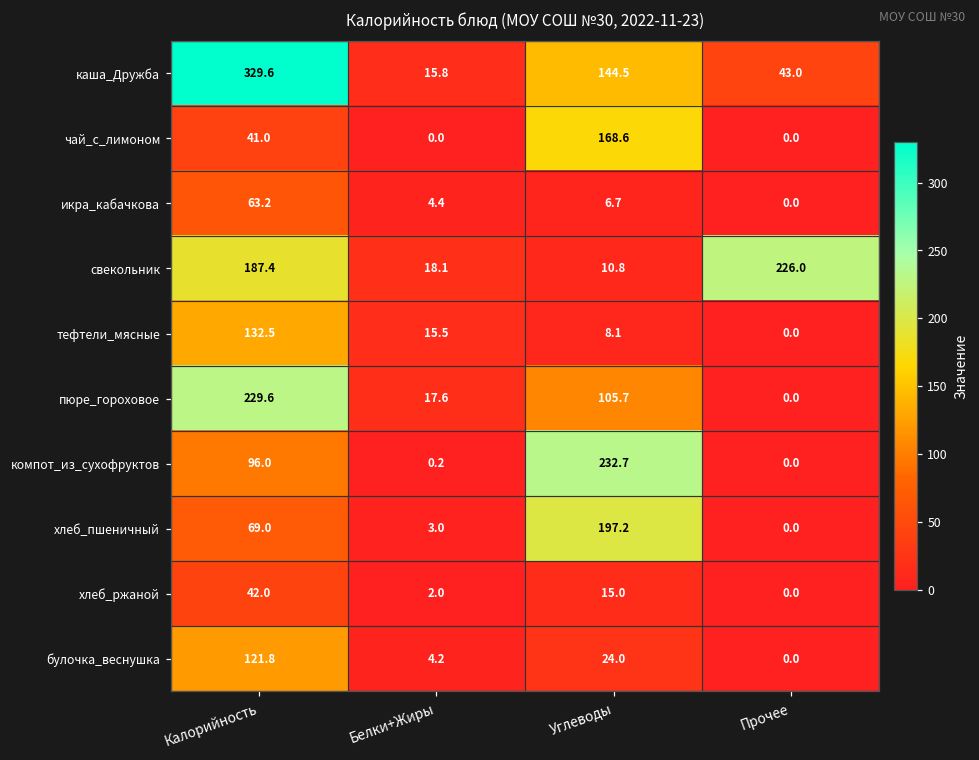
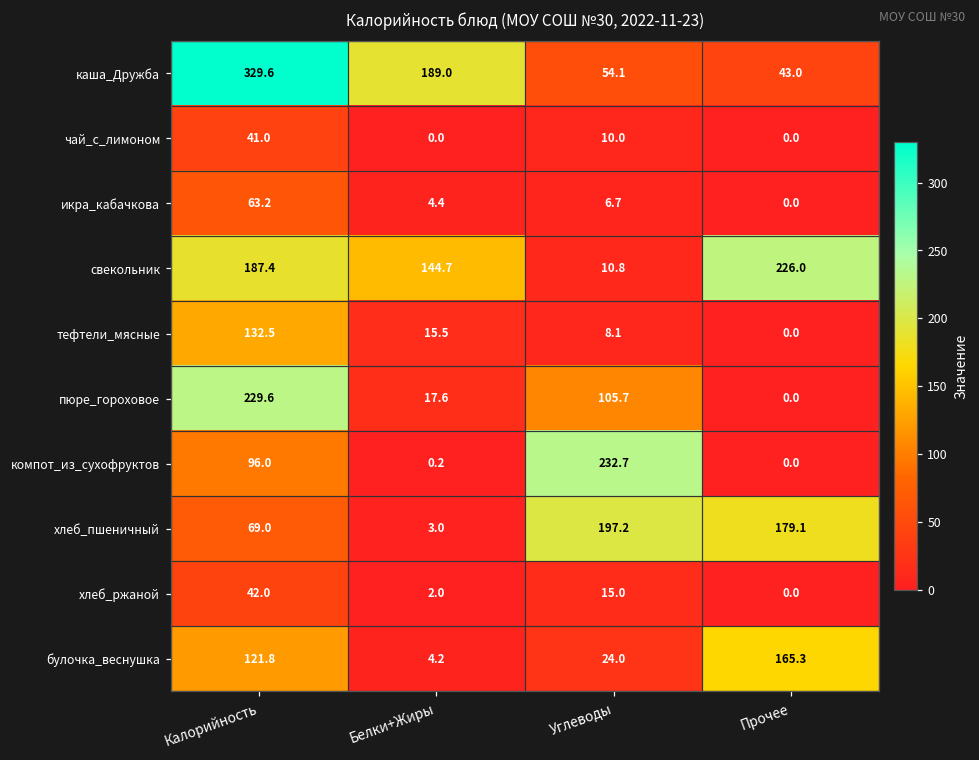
каша_Дружба, Белки+Жиры: 15.8 -> 189.0
каша_Дружба, Углеводы: 144.5 -> 54.1
чай_с_лимоном, Углеводы: 168.6 -> 10.0
свекольник, Белки+Жиры: 18.1 -> 144.7
хлеб_пшеничный, Прочее: 0.0 -> 179.1
булочка_веснушка, Прочее: 0.0 -> 165.3
